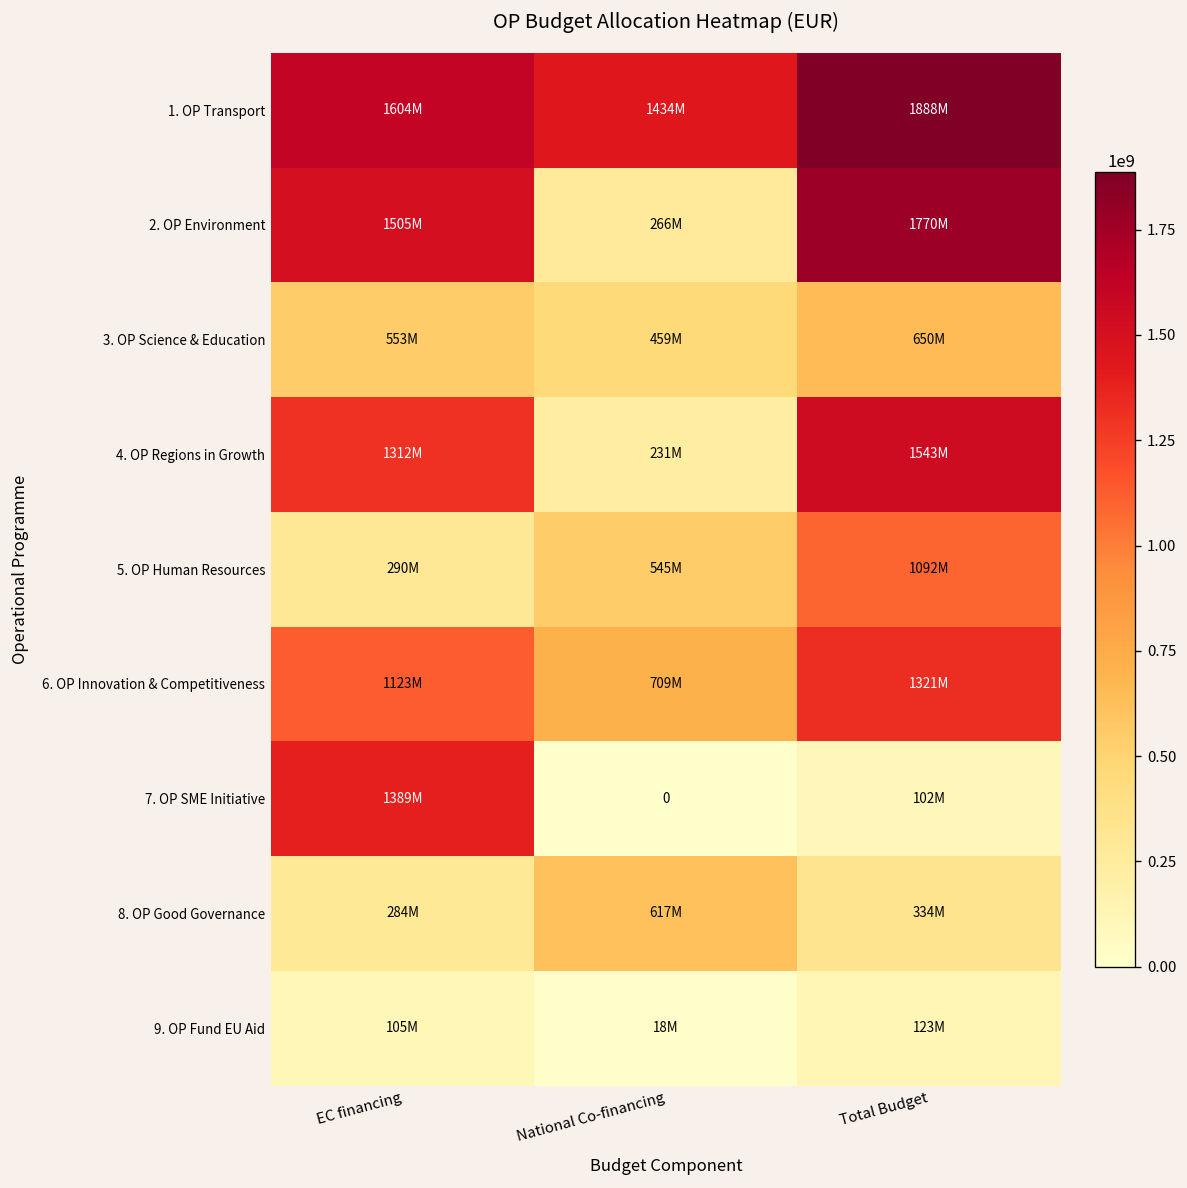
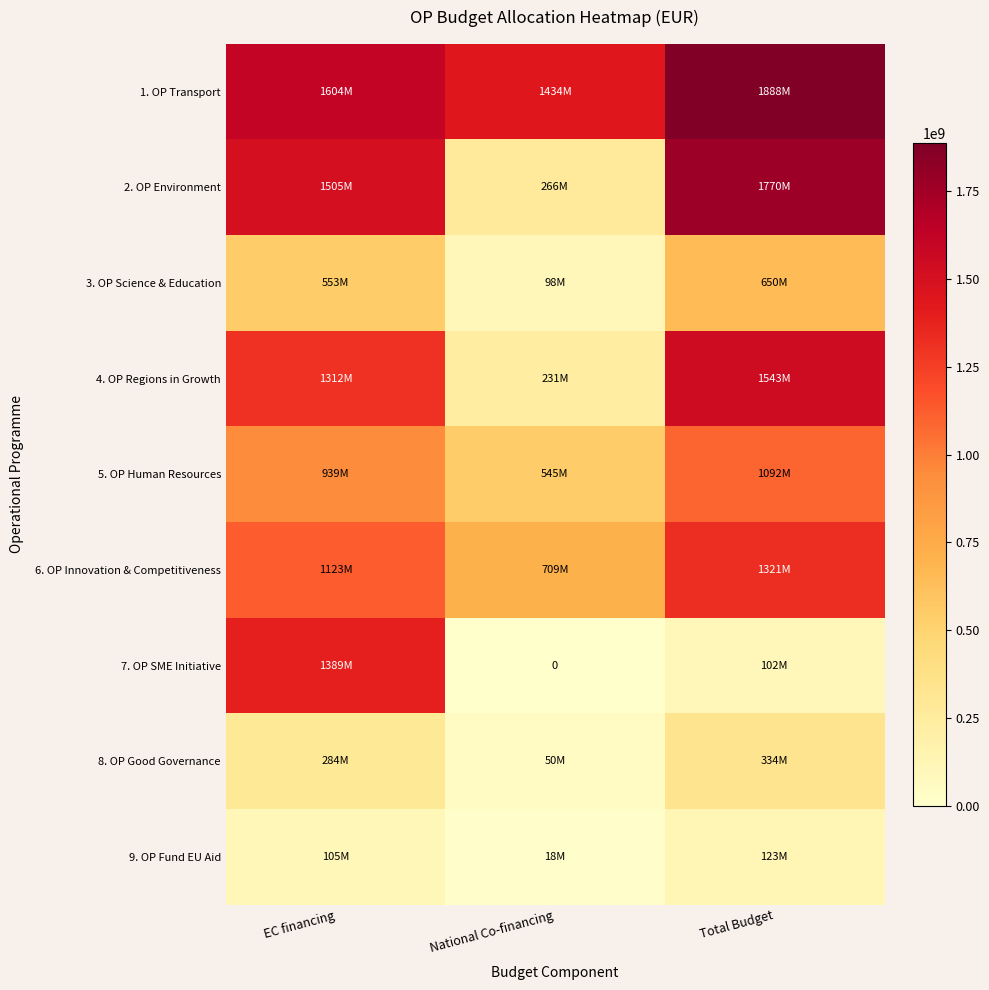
3. OP Science & Education, National Co-financing: 459M -> 98M
5. OP Human Resources, EC financing: 290M -> 939M
8. OP Good Governance, National Co-financing: 617M -> 50M
